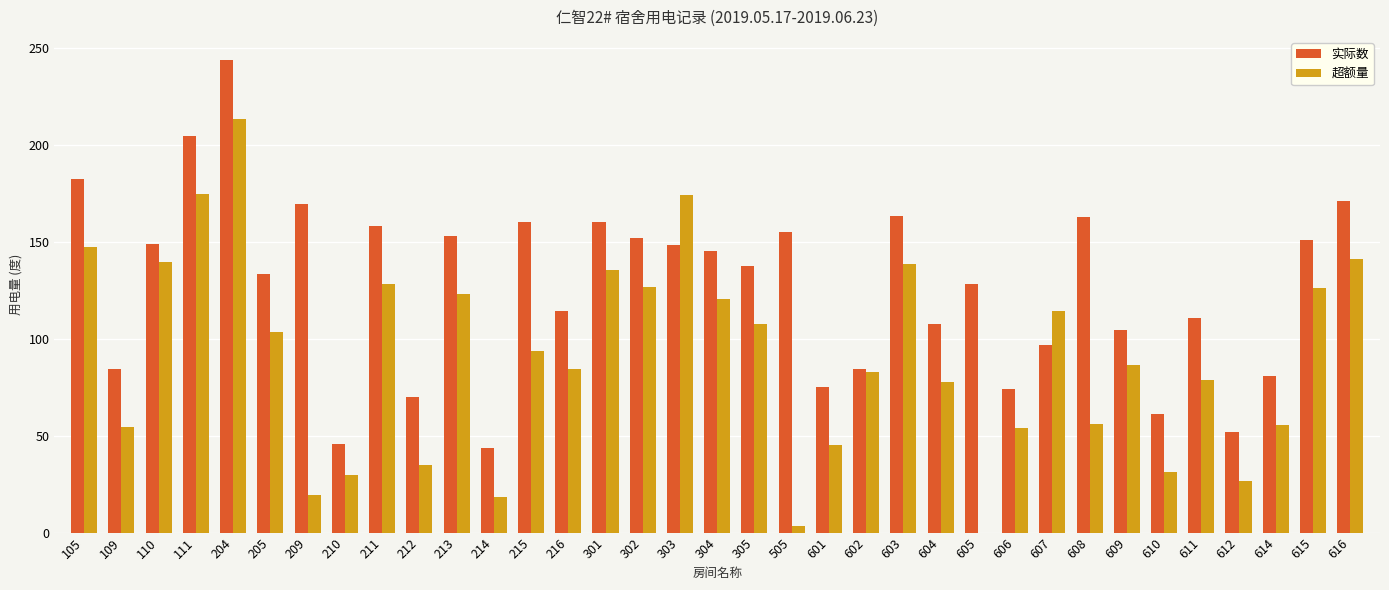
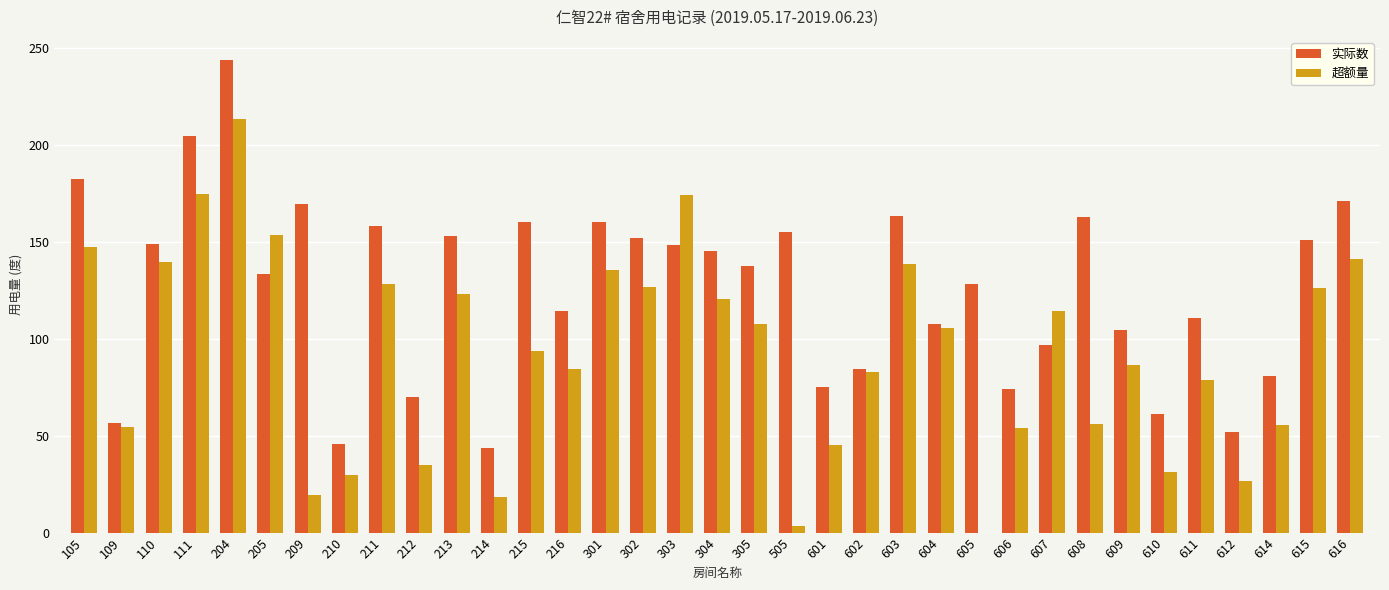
实际数, 109: 85 -> 57
超额量, 205: 104 -> 154
超额量, 604: 78 -> 106
